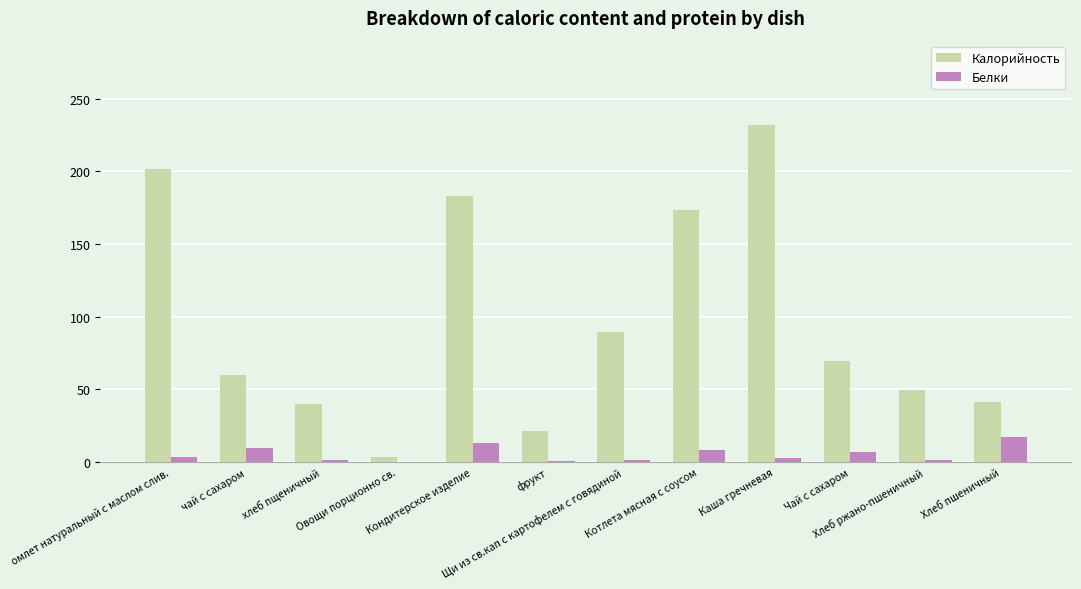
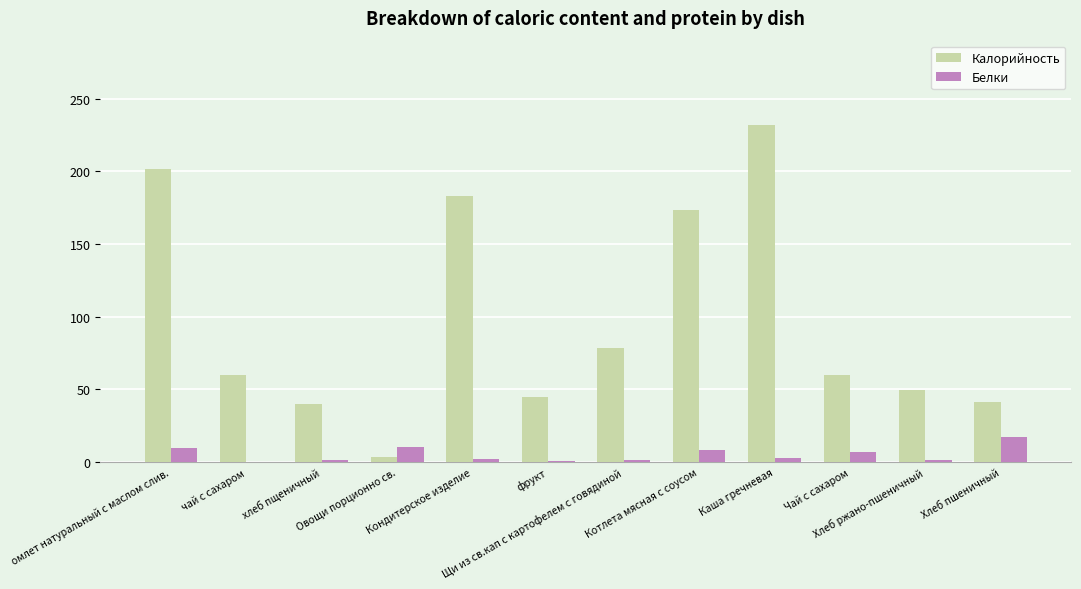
Белки, омлет натуральный с маслом слив.: 4 -> 10
Белки, чай с сахаром: 10 -> 0
Белки, Овощи порционно св.: 0 -> 10
Белки, Кондитерское изделие: 13 -> 2
Калорийность, фрукт: 21 -> 45
Калорийность, Щи из св.кап с картофелем с говядиной: 90 -> 79
Калорийность, Чай с сахаром: 70 -> 60
